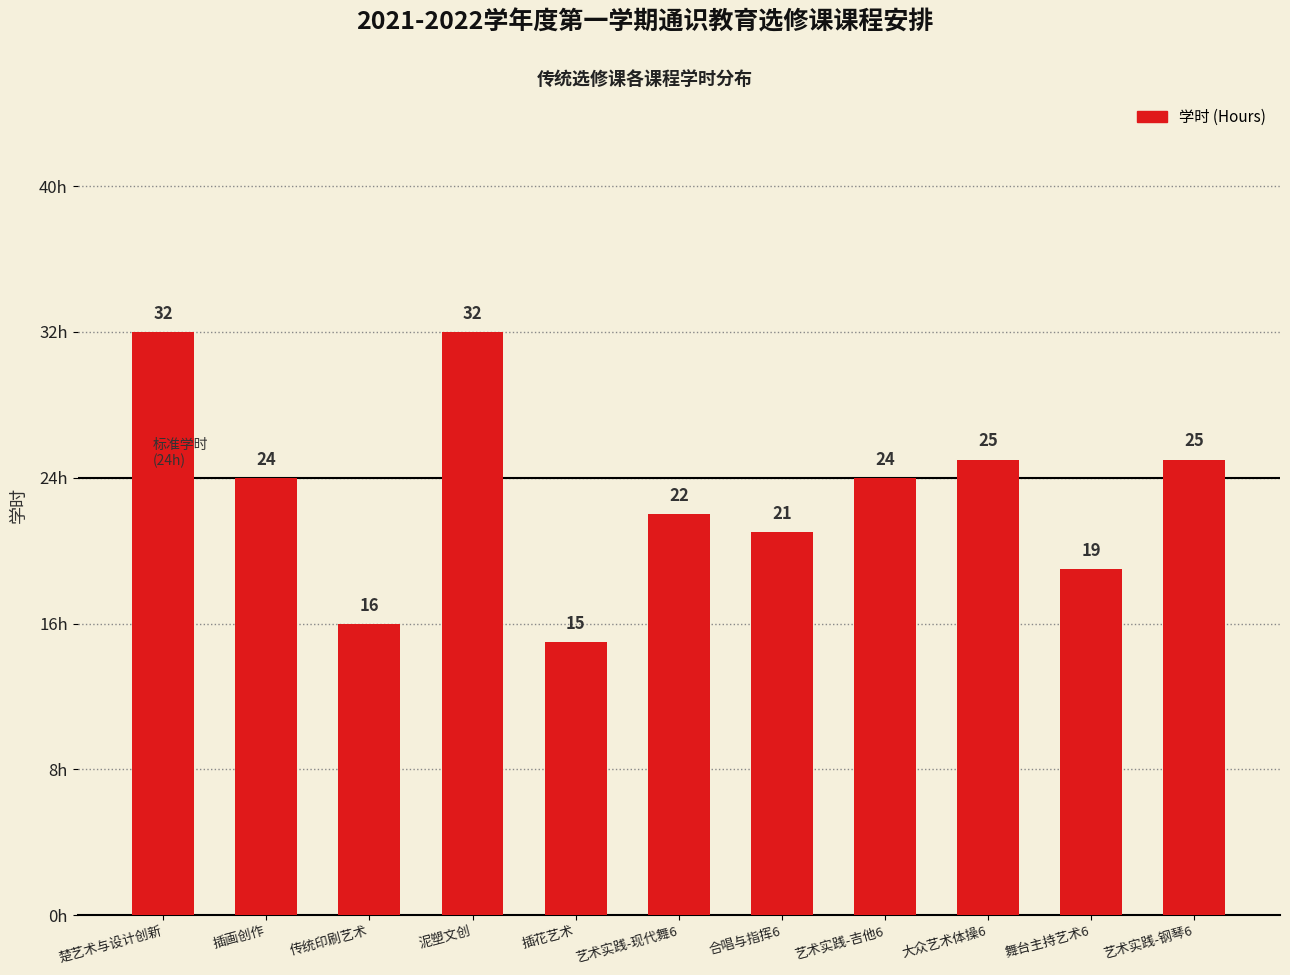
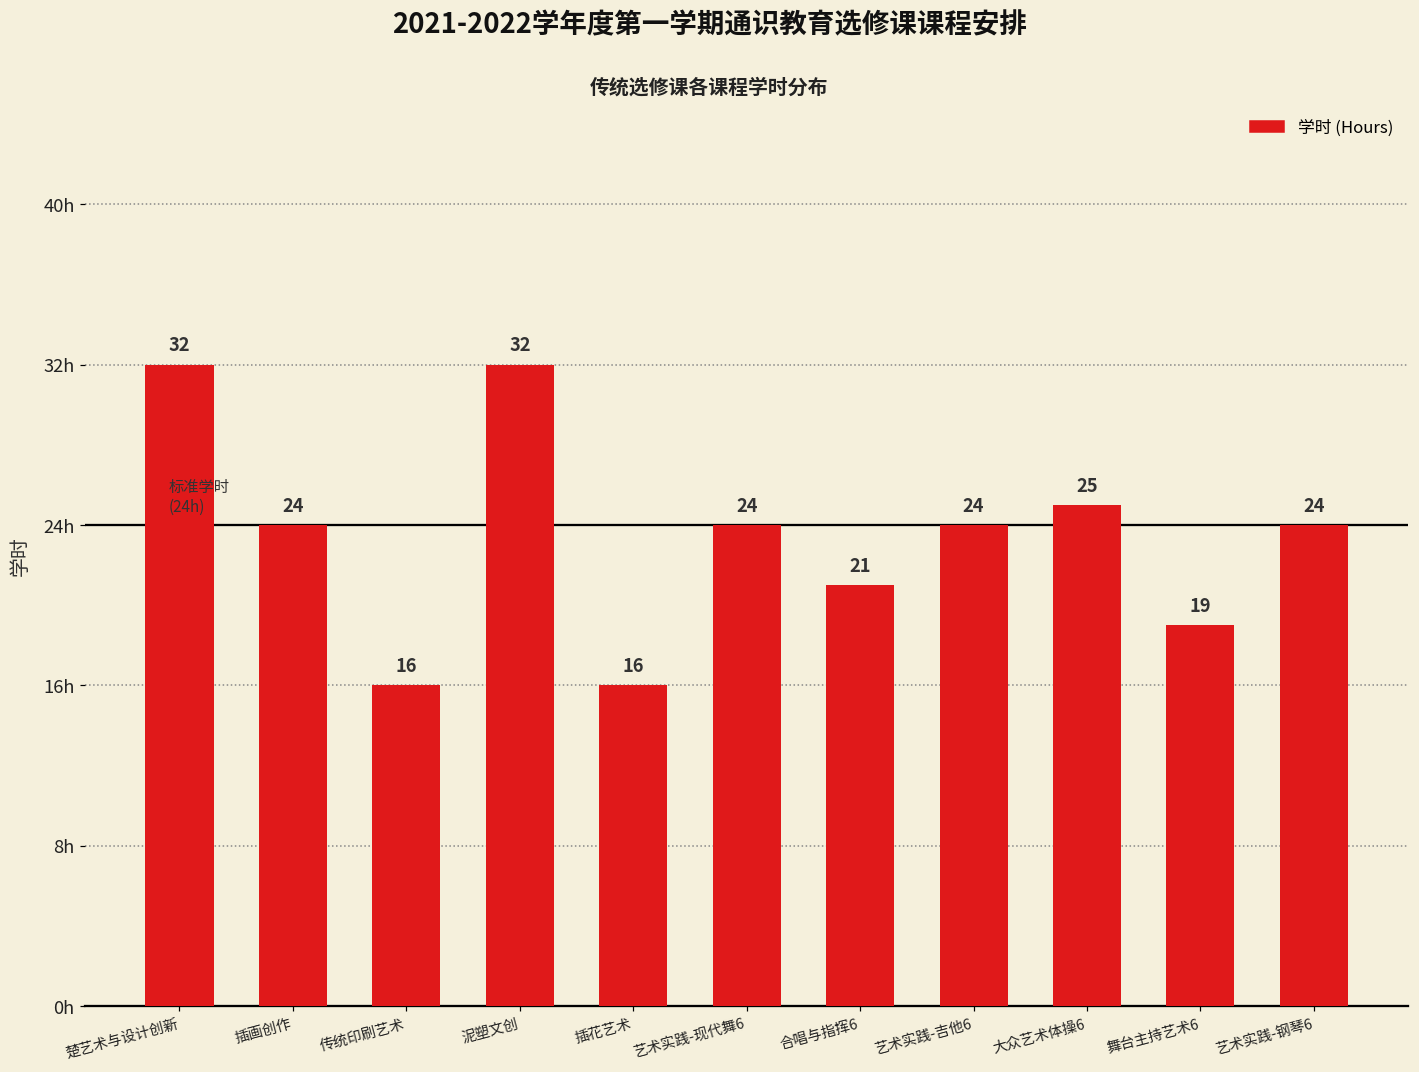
插花艺术: 15 -> 16
艺术实践-现代舞6: 22 -> 24
艺术实践-钢琴6: 25 -> 24
